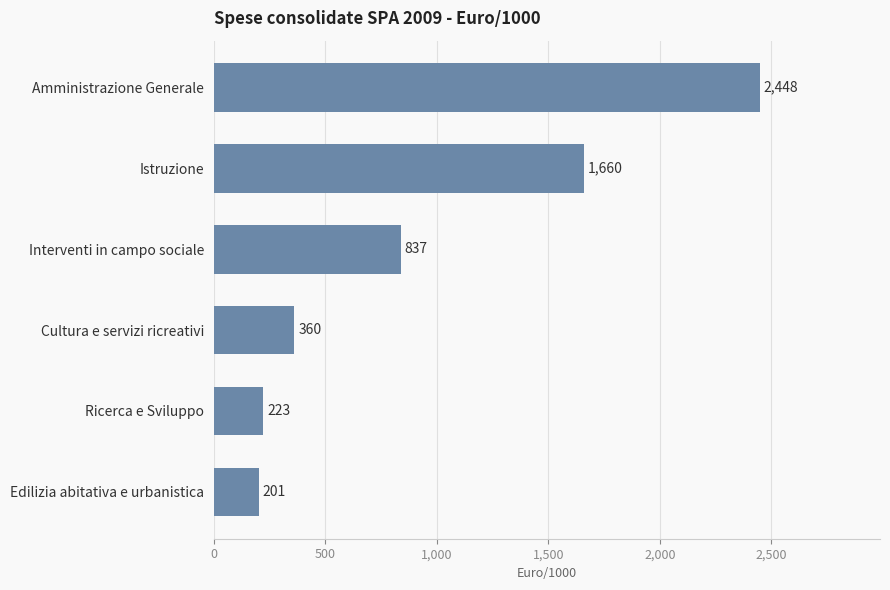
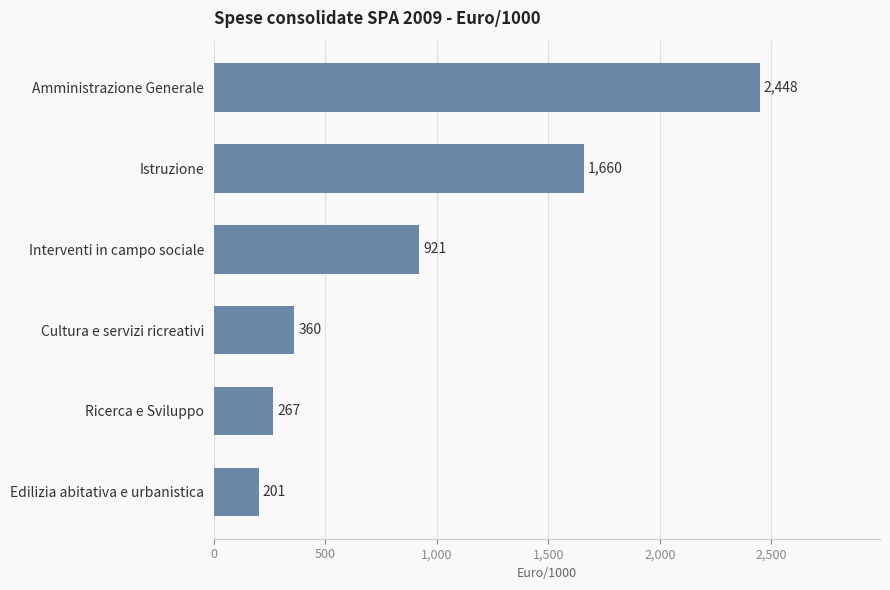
Interventi in campo sociale: 837 -> 921
Ricerca e Sviluppo: 223 -> 267
